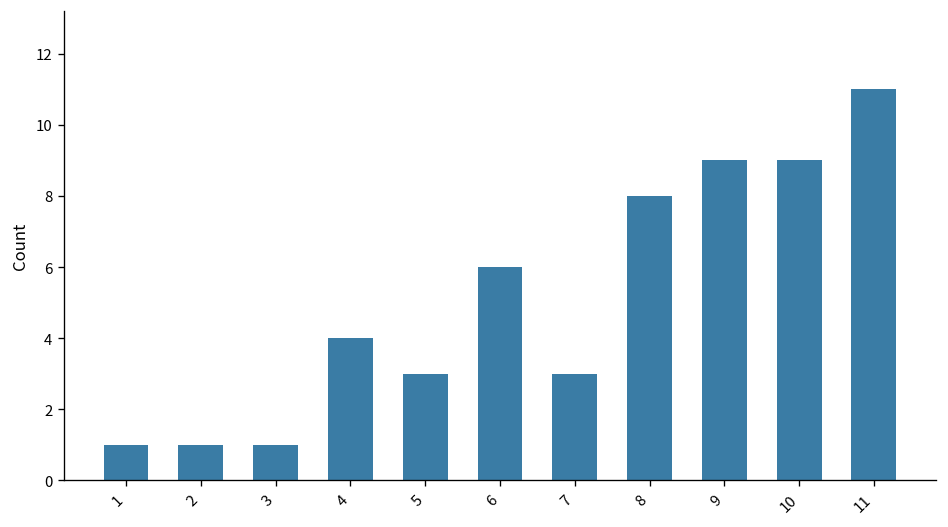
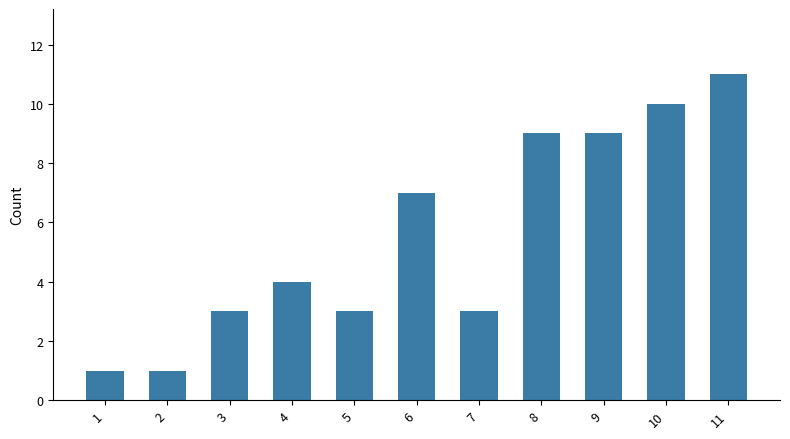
3: 1 -> 3
6: 6 -> 7
8: 8 -> 9
10: 9 -> 10
